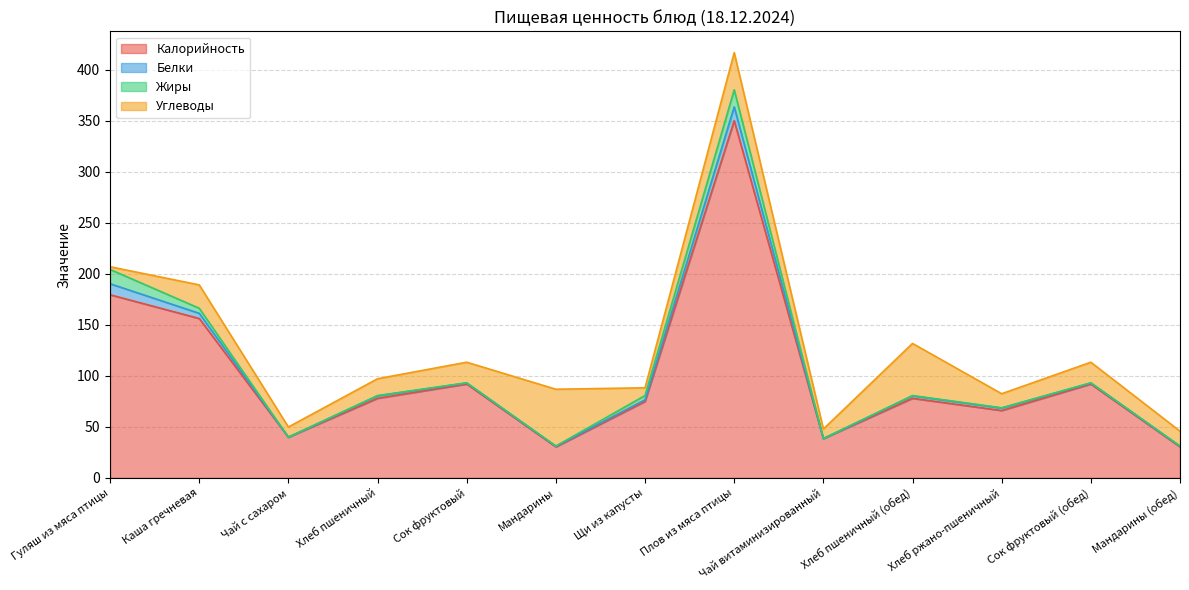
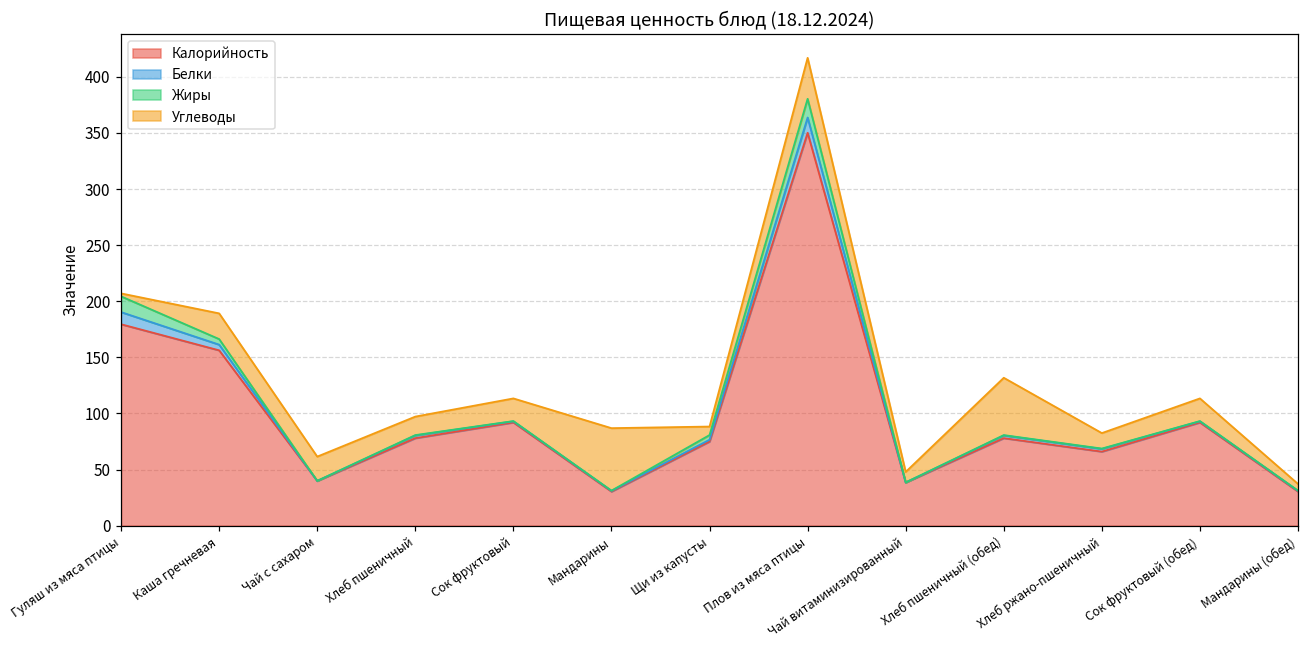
Углеводы, Чай с сахаром: 10 -> 22
Углеводы, Мандарины (обед): 15 -> 6
